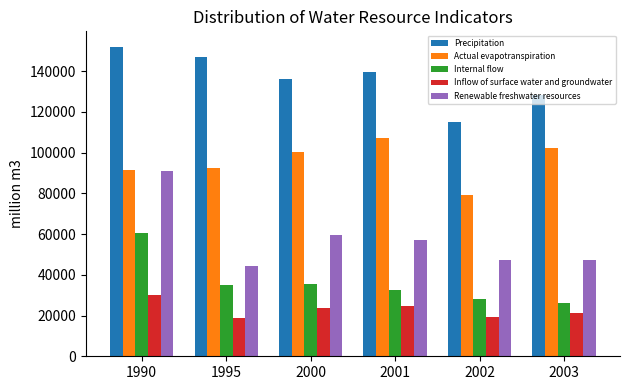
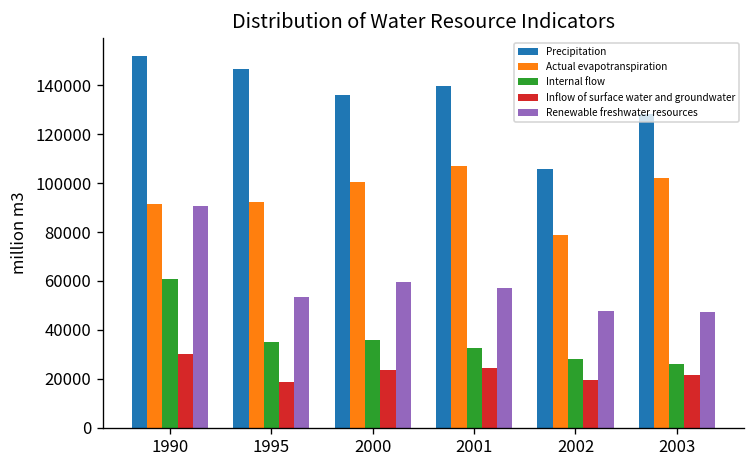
Renewable freshwater resources, 1995: 44000 -> 54000
Precipitation, 2002: 115000 -> 106000
